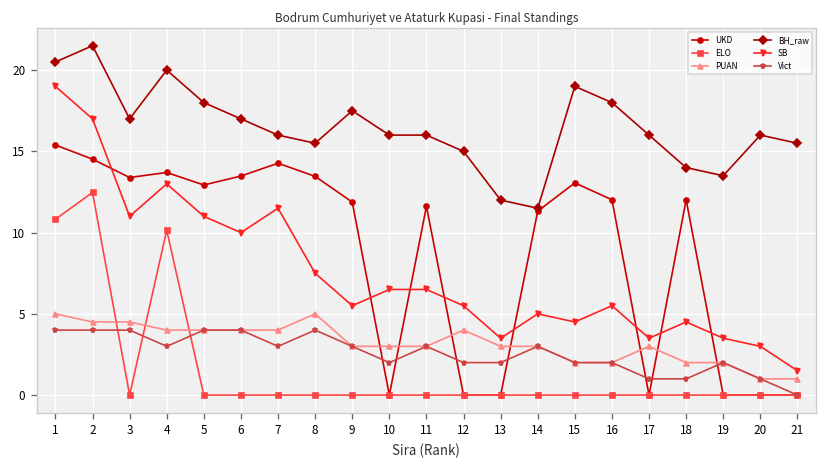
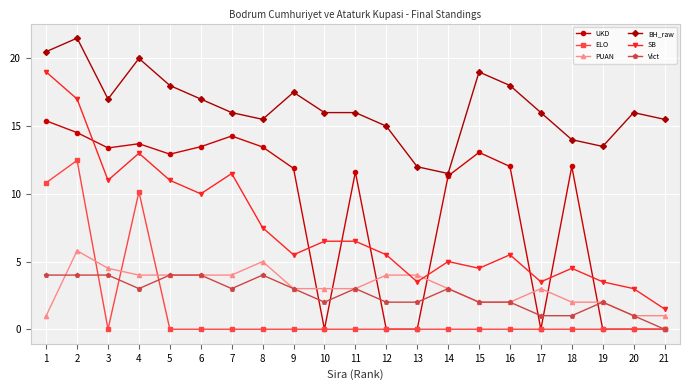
PUAN, 1: 5 -> 1
PUAN, 2: 4.5 -> 5.8
PUAN, 13: 3 -> 4
